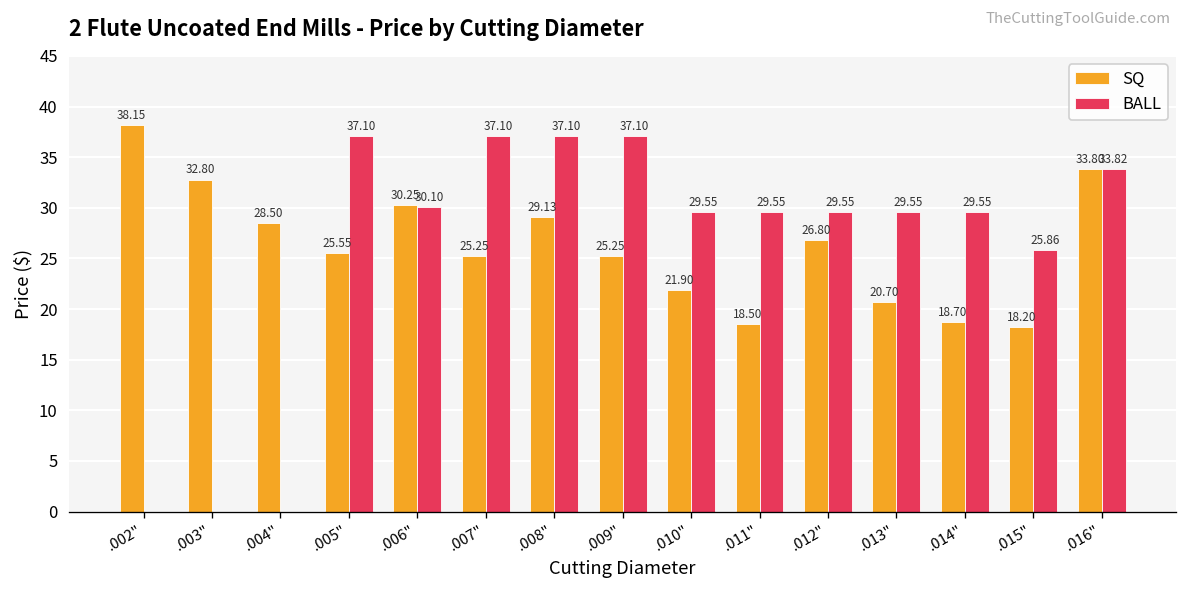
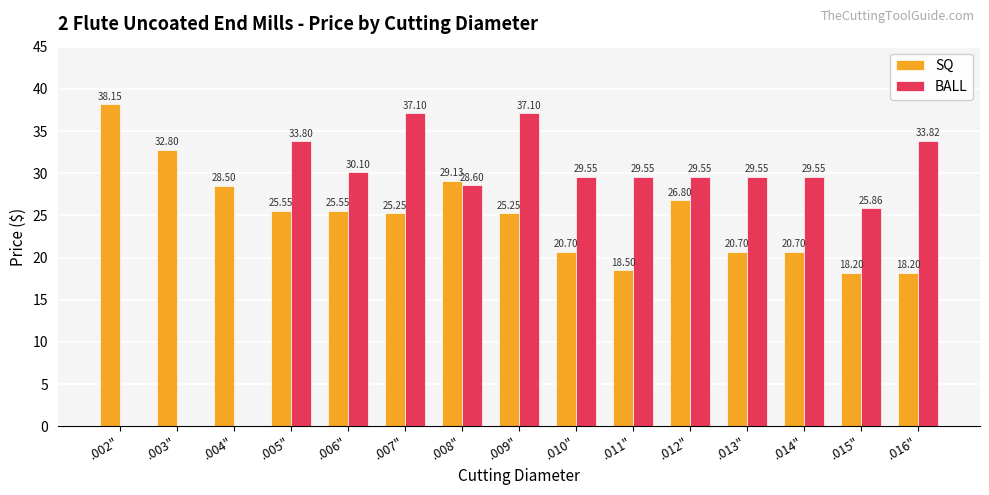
BALL, .005": 37.10 -> 33.80
SQ, .006": 30.25 -> 25.55
BALL, .008": 37.10 -> 28.60
SQ, .010": 21.90 -> 20.70
SQ, .014": 18.70 -> 20.70
SQ, .016": 33.80 -> 18.20
